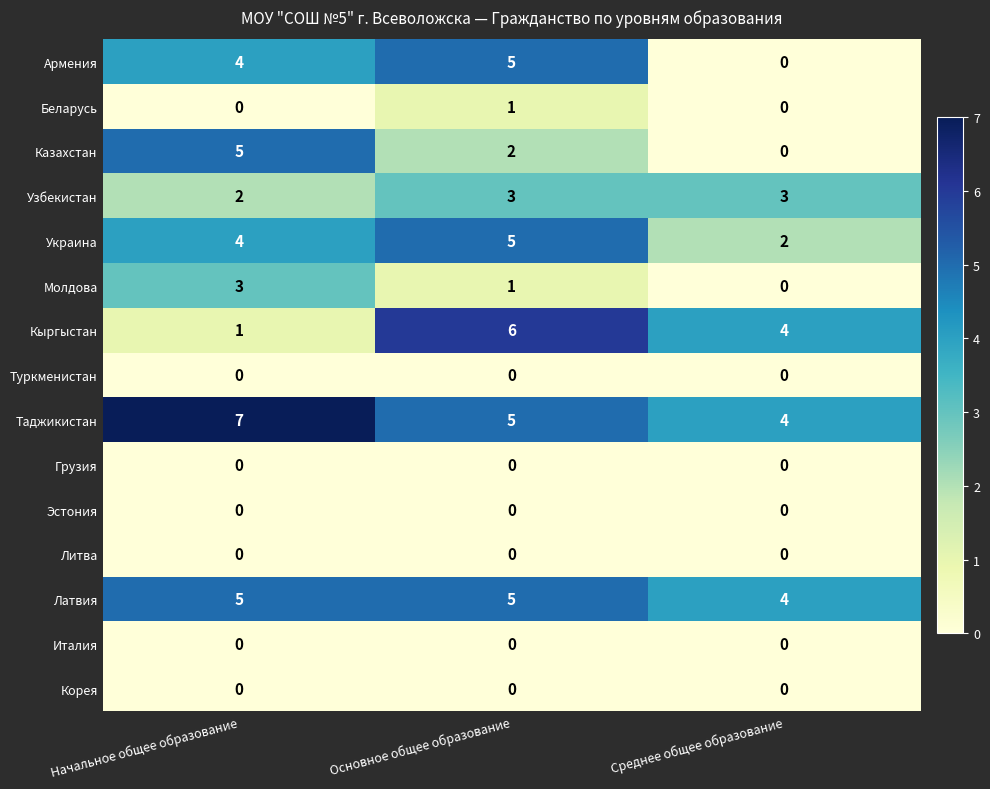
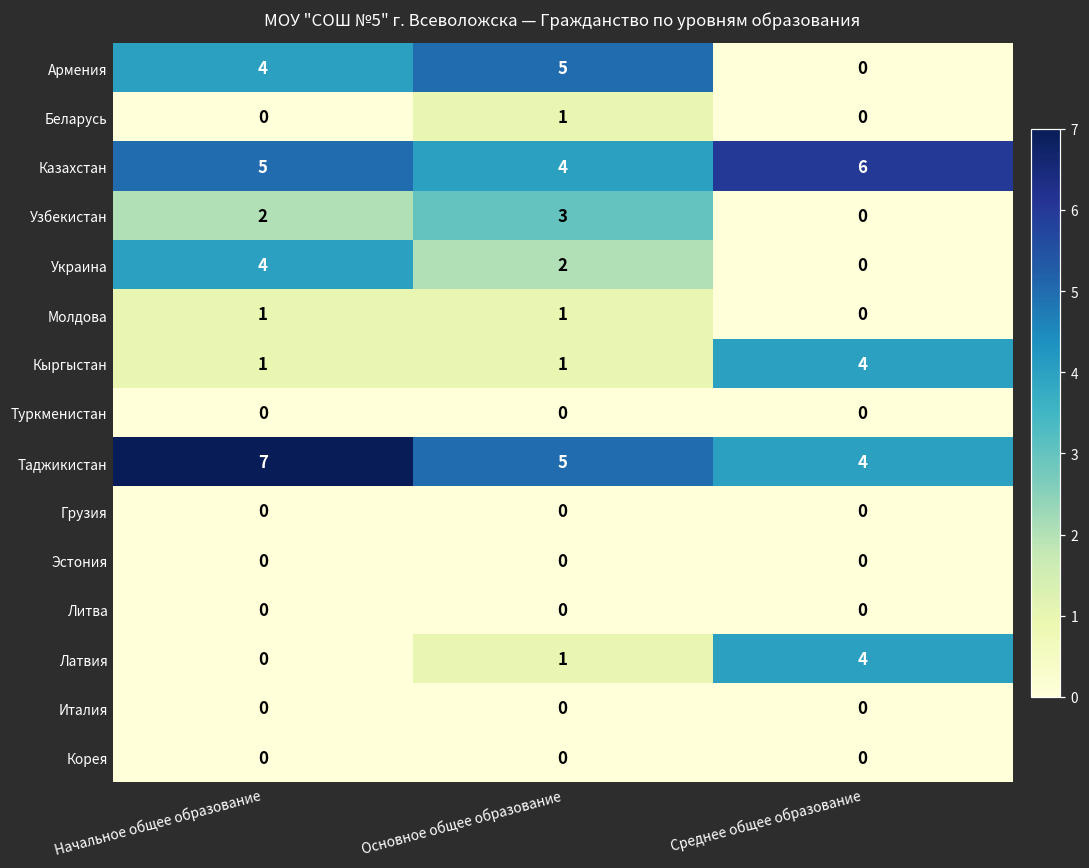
Казахстан, Основное общее образование: 2 -> 4
Казахстан, Среднее общее образование: 0 -> 6
Узбекистан, Среднее общее образование: 3 -> 0
Украина, Основное общее образование: 5 -> 2
Украина, Среднее общее образование: 2 -> 0
Молдова, Начальное общее образование: 3 -> 1
Кыргыстан, Основное общее образование: 6 -> 1
Латвия, Начальное общее образование: 5 -> 0
Латвия, Основное общее образование: 5 -> 1
